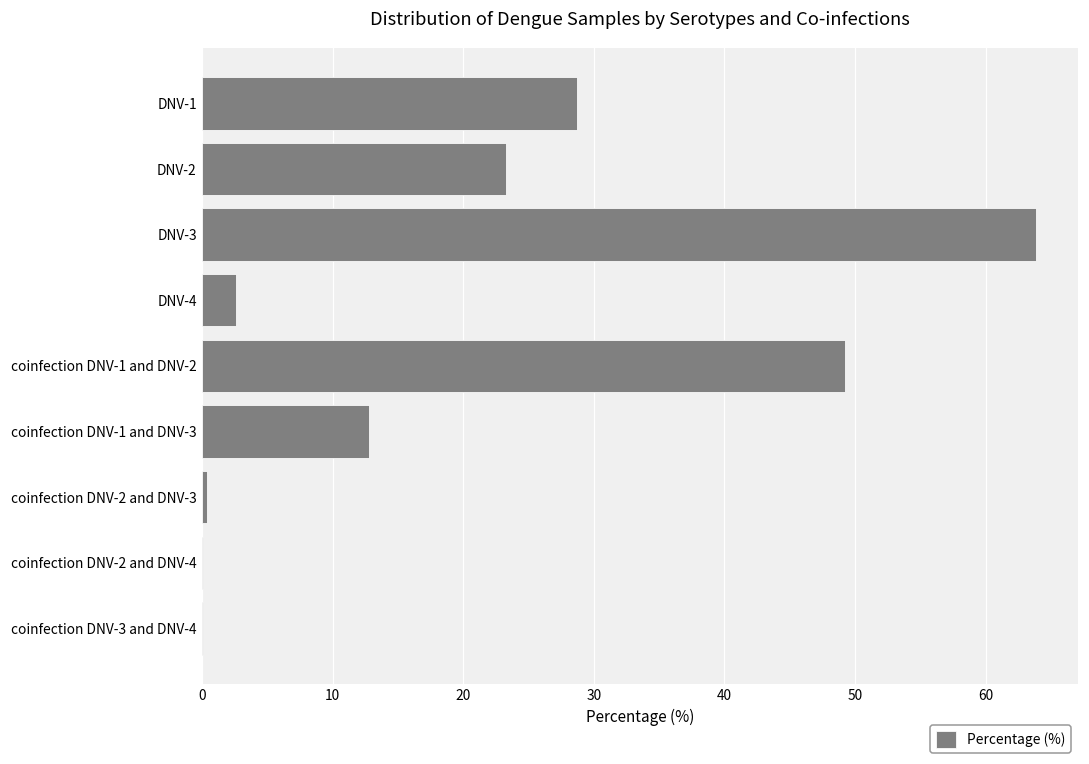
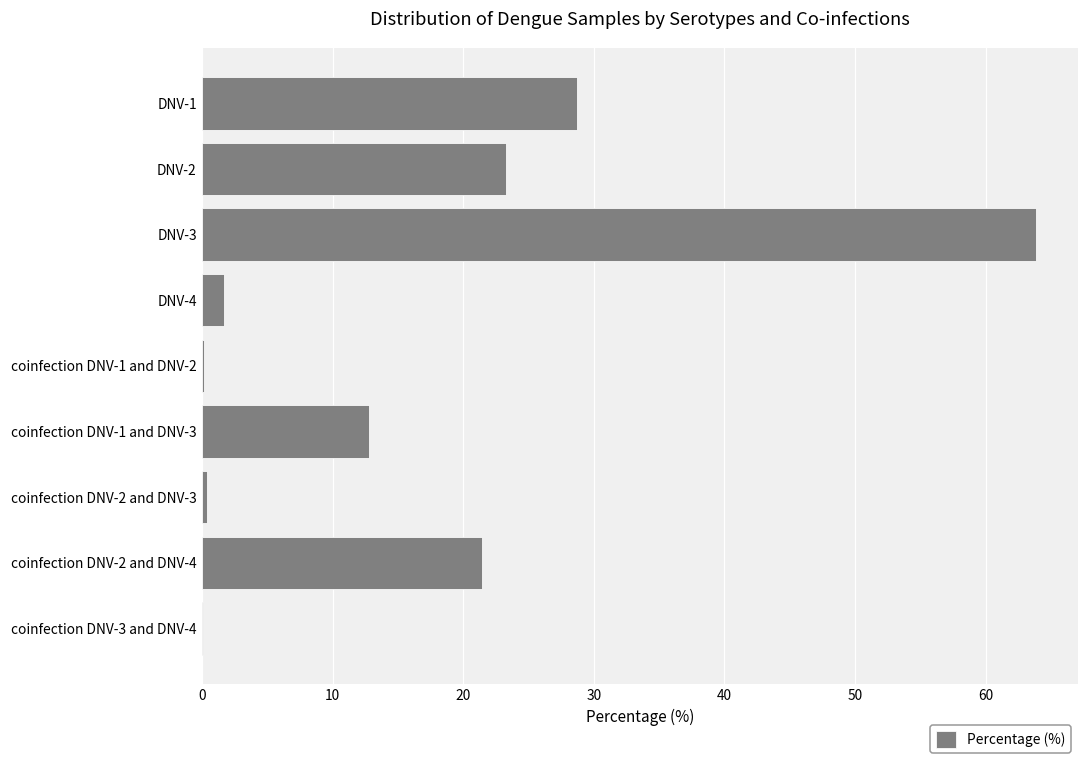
DNV-4: 2.6 -> 1.7
coinfection DNV-1 and DNV-2: 49.2 -> 0.1
coinfection DNV-2 and DNV-4: 0.1 -> 21.4
